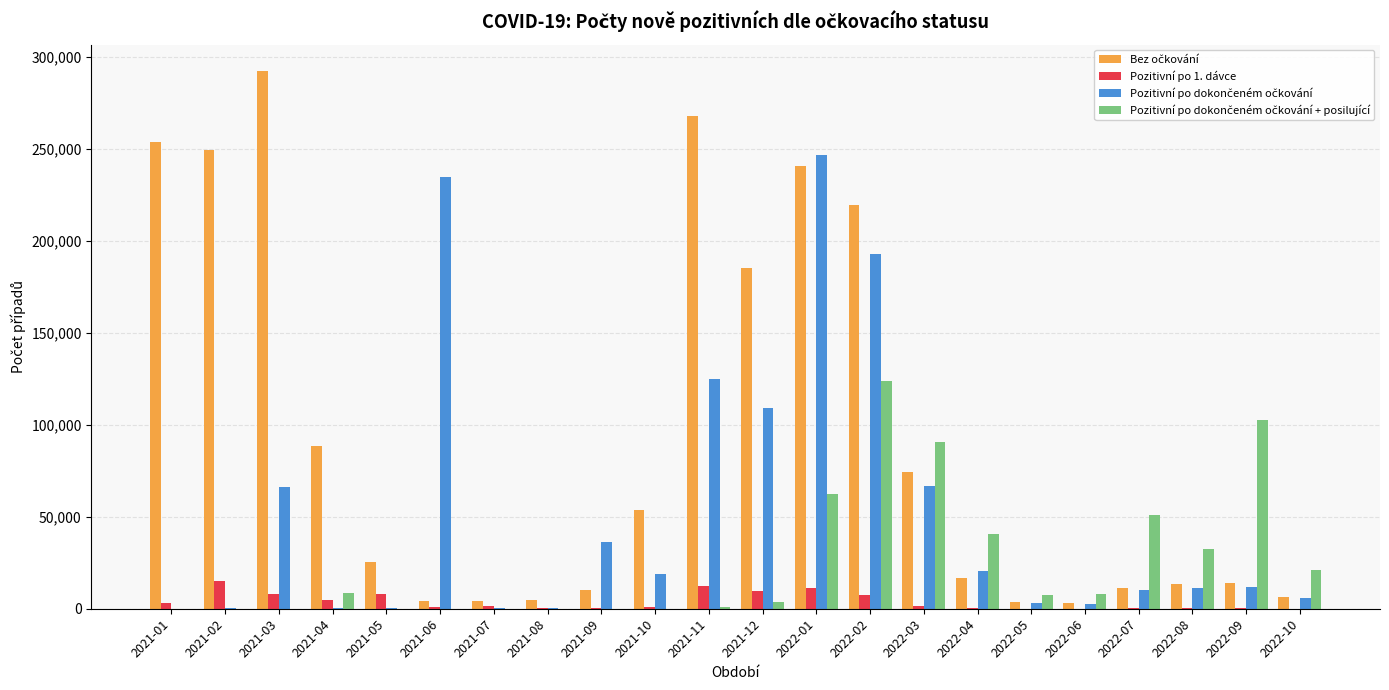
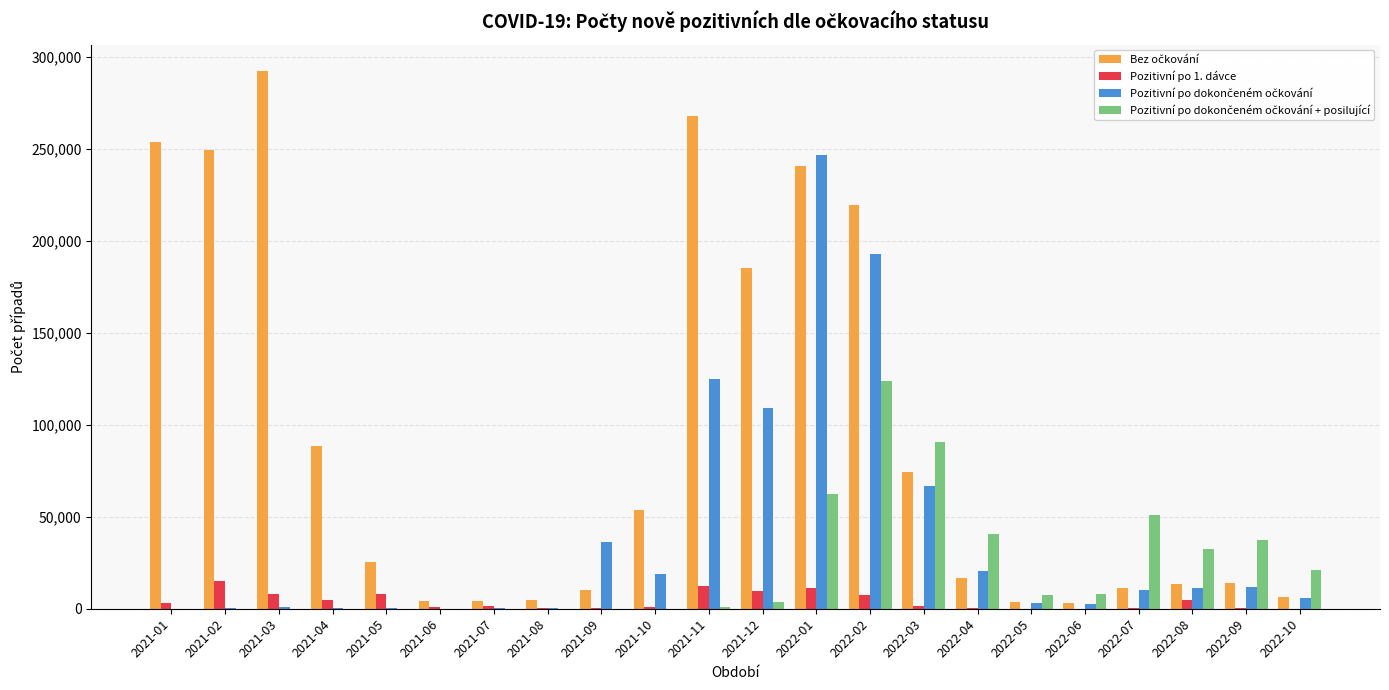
Pozitivní po dokončeném očkování, 2021-03: 66,000 -> 1,000
Pozitivní po dokončeném očkování + posilující, 2021-04: 8,000 -> 0
Pozitivní po dokončeném očkování, 2021-06: 235,000 -> 0
Pozitivní po 1. dávce, 2022-08: 0 -> 5,000
Pozitivní po dokončeném očkování + posilující, 2022-09: 103,000 -> 37,000
